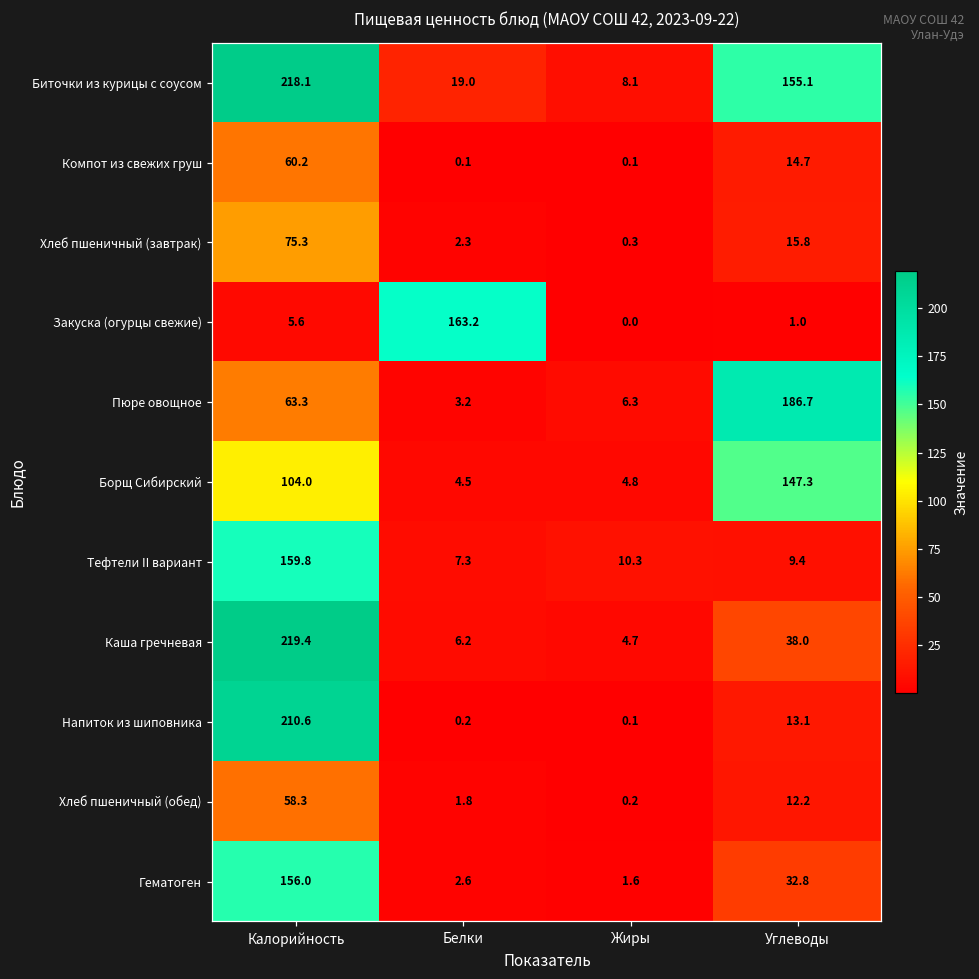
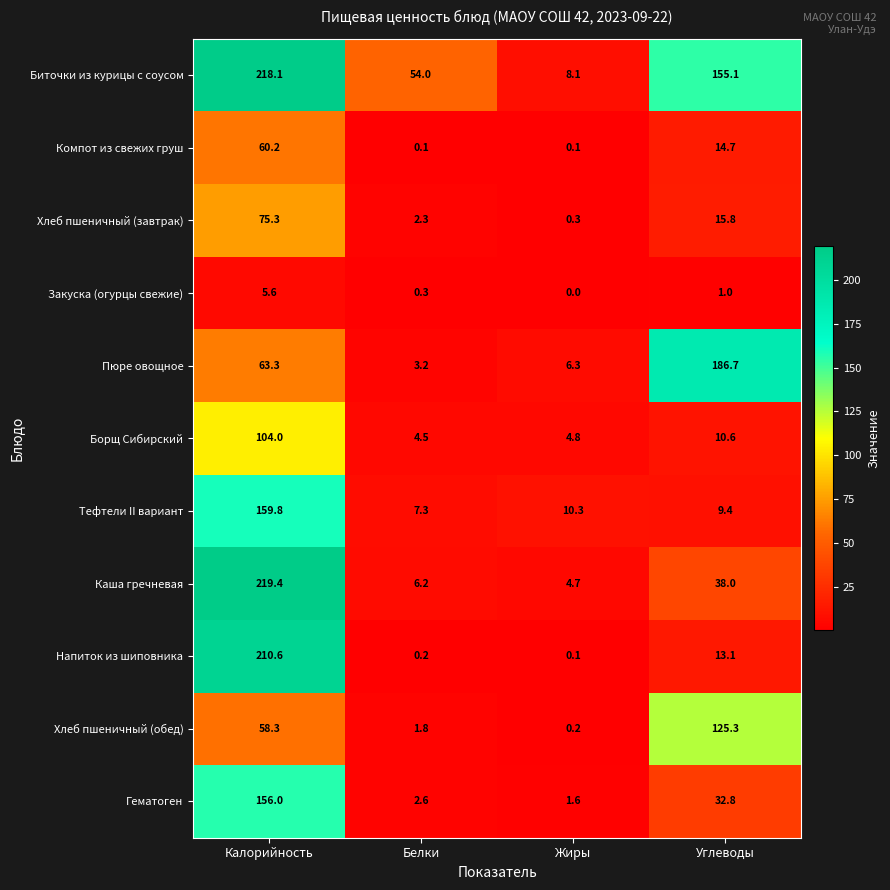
Биточки из курицы с соусом, Белки: 19.0 -> 54.0
Закуска (огурцы свежие), Белки: 163.2 -> 0.3
Борщ Сибирский, Углеводы: 147.3 -> 10.6
Хлеб пшеничный (обед), Углеводы: 12.2 -> 125.3
